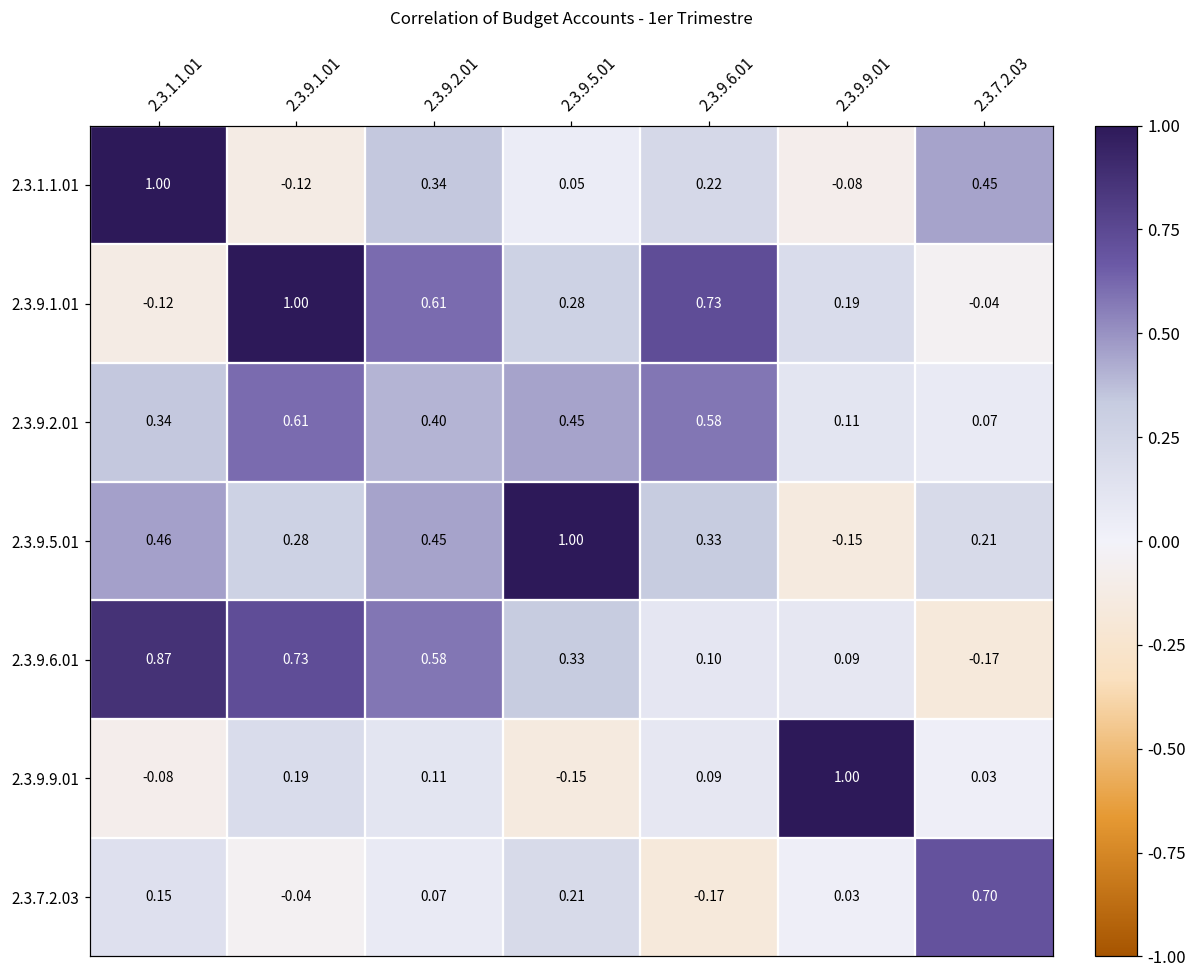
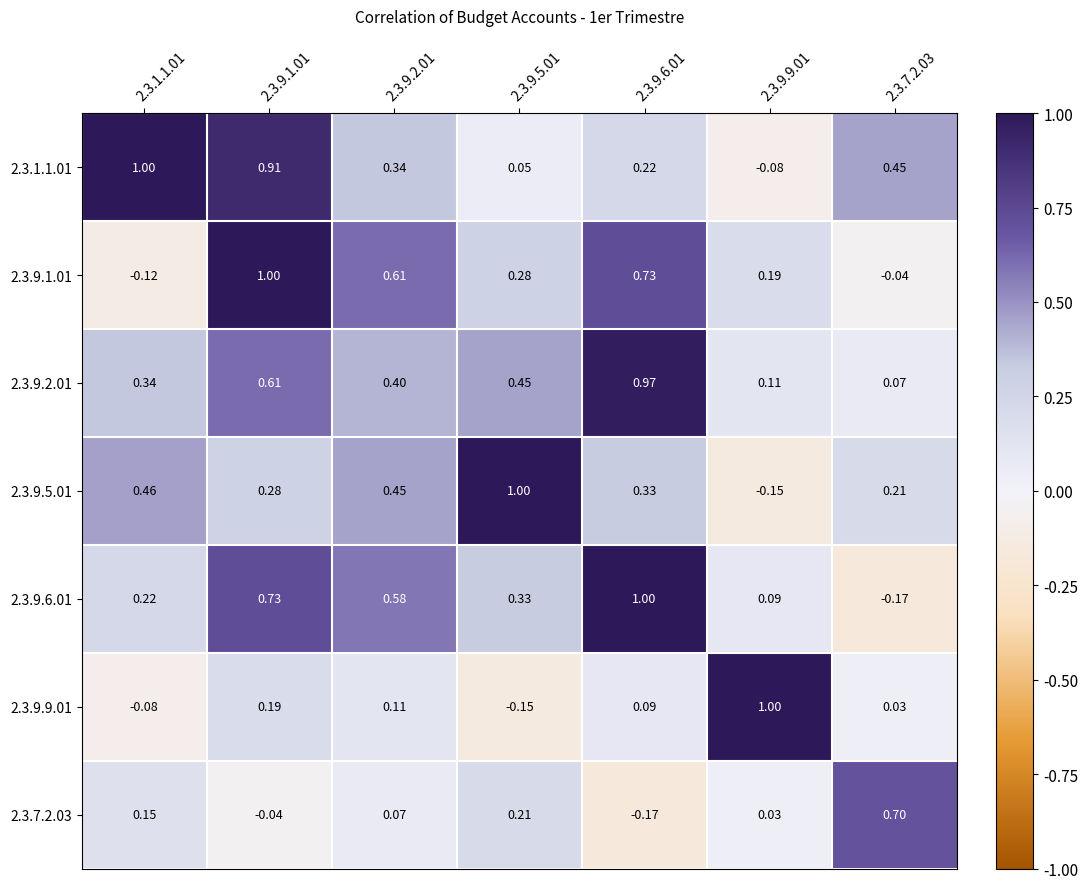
2.3.1.1.01, 2.3.9.1.01: -0.12 -> 0.91
2.3.9.2.01, 2.3.9.6.01: 0.58 -> 0.97
2.3.9.6.01, 2.3.1.1.01: 0.87 -> 0.22
2.3.9.6.01, 2.3.9.6.01: 0.10 -> 1.00
